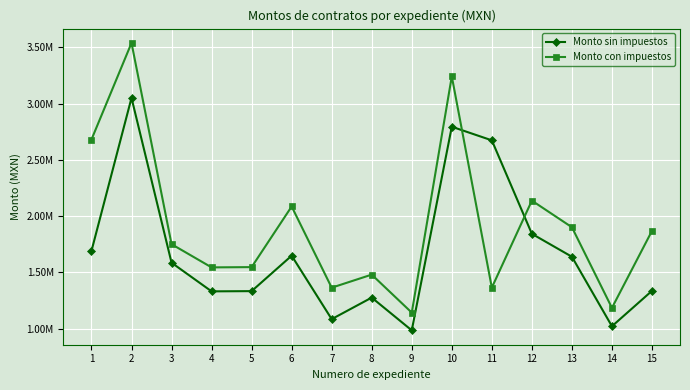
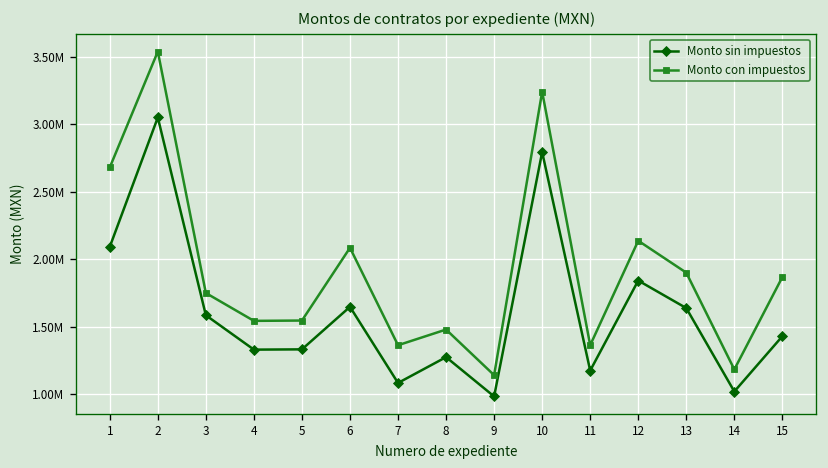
Monto sin impuestos, 1: 1690000 -> 2090000
Monto sin impuestos, 11: 2670000 -> 1180000
Monto sin impuestos, 15: 1340000 -> 1430000
